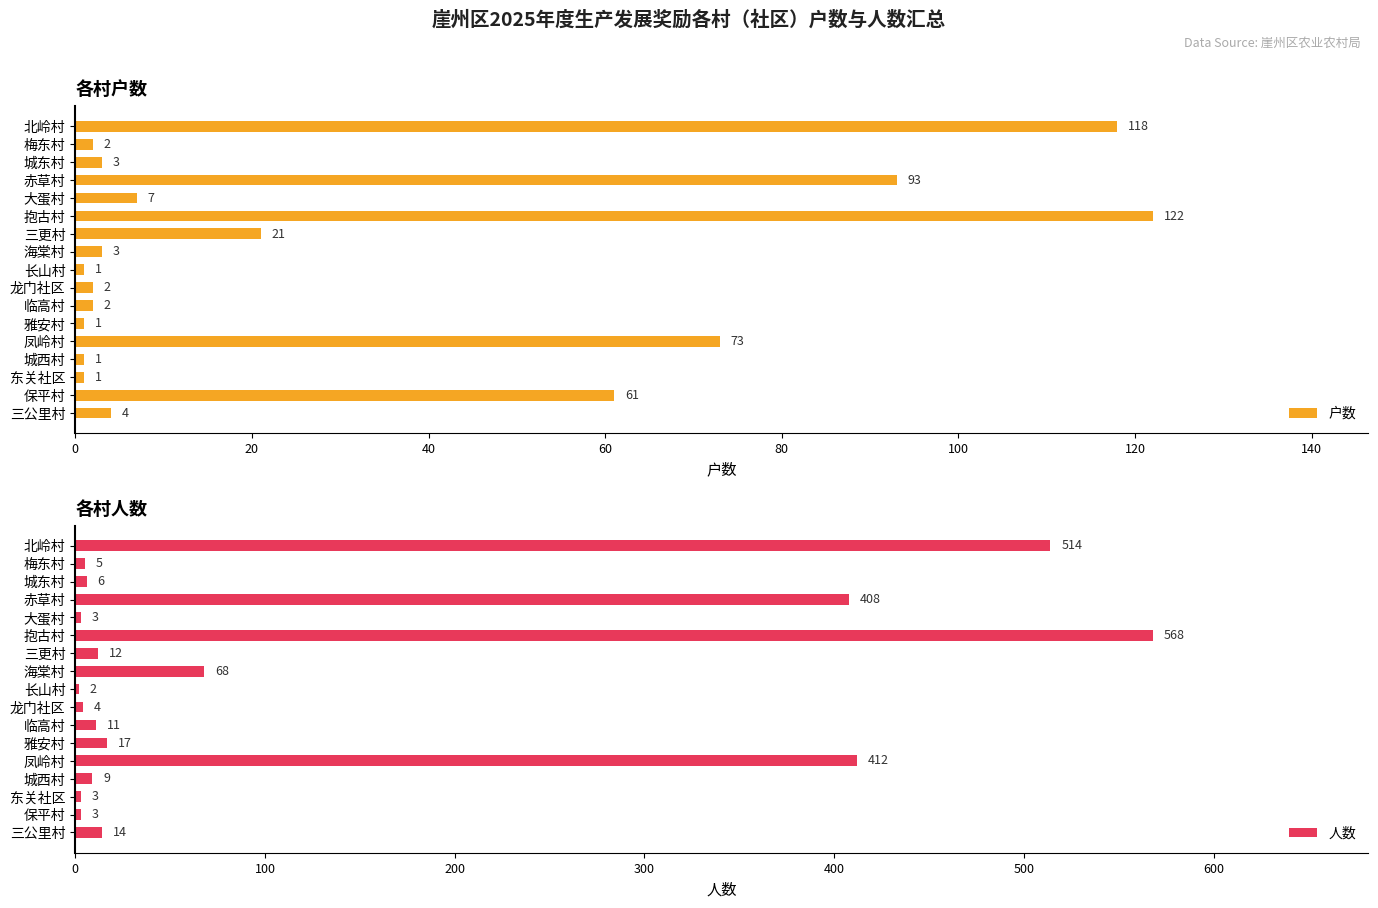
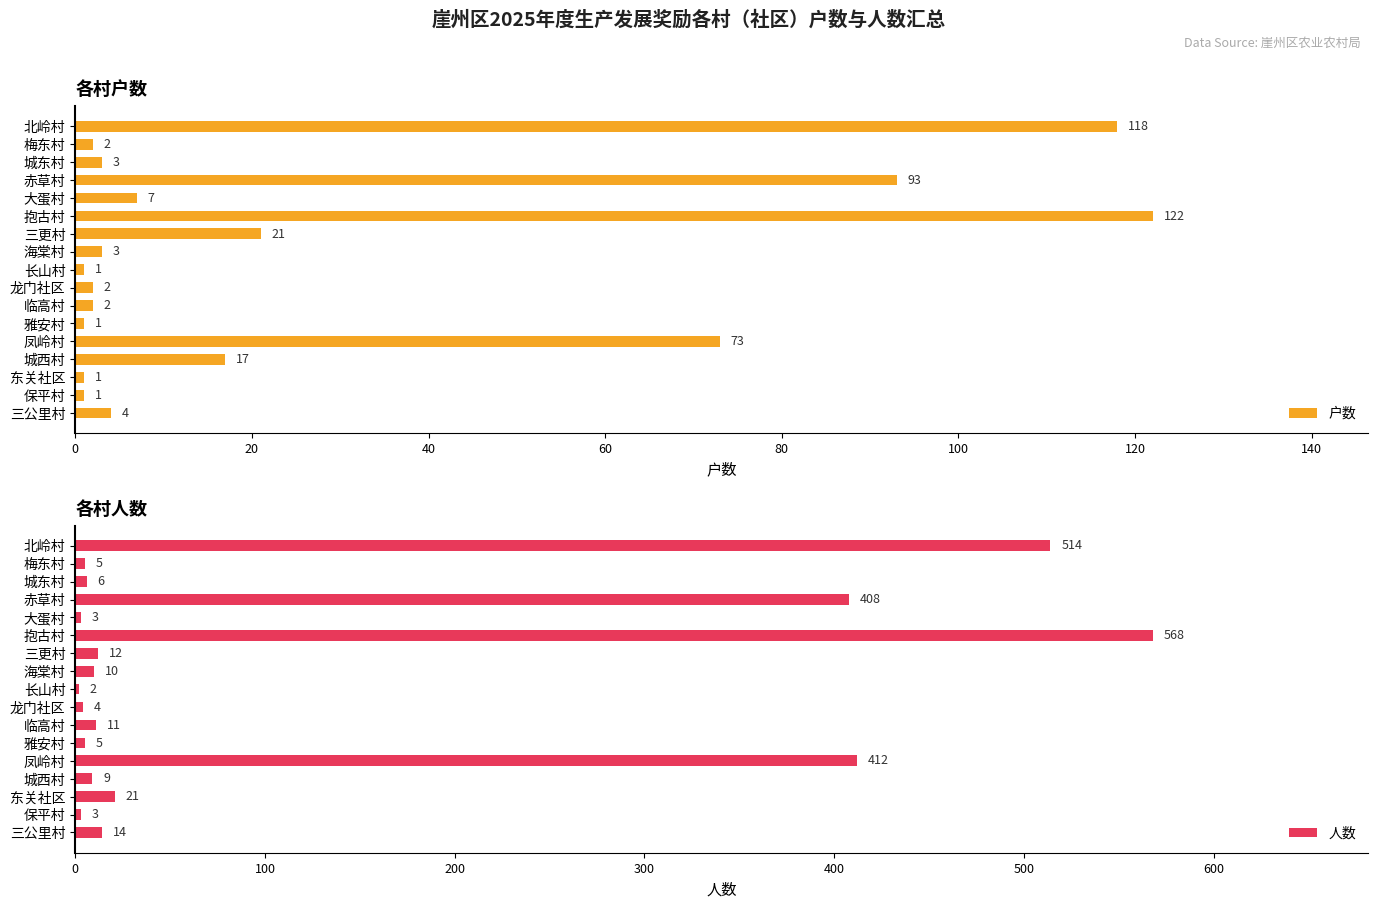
各村户数, 城西村: 1 -> 17
各村户数, 保平村: 61 -> 1
各村人数, 海棠村: 68 -> 10
各村人数, 雅安村: 17 -> 5
各村人数, 东关社区: 3 -> 21
